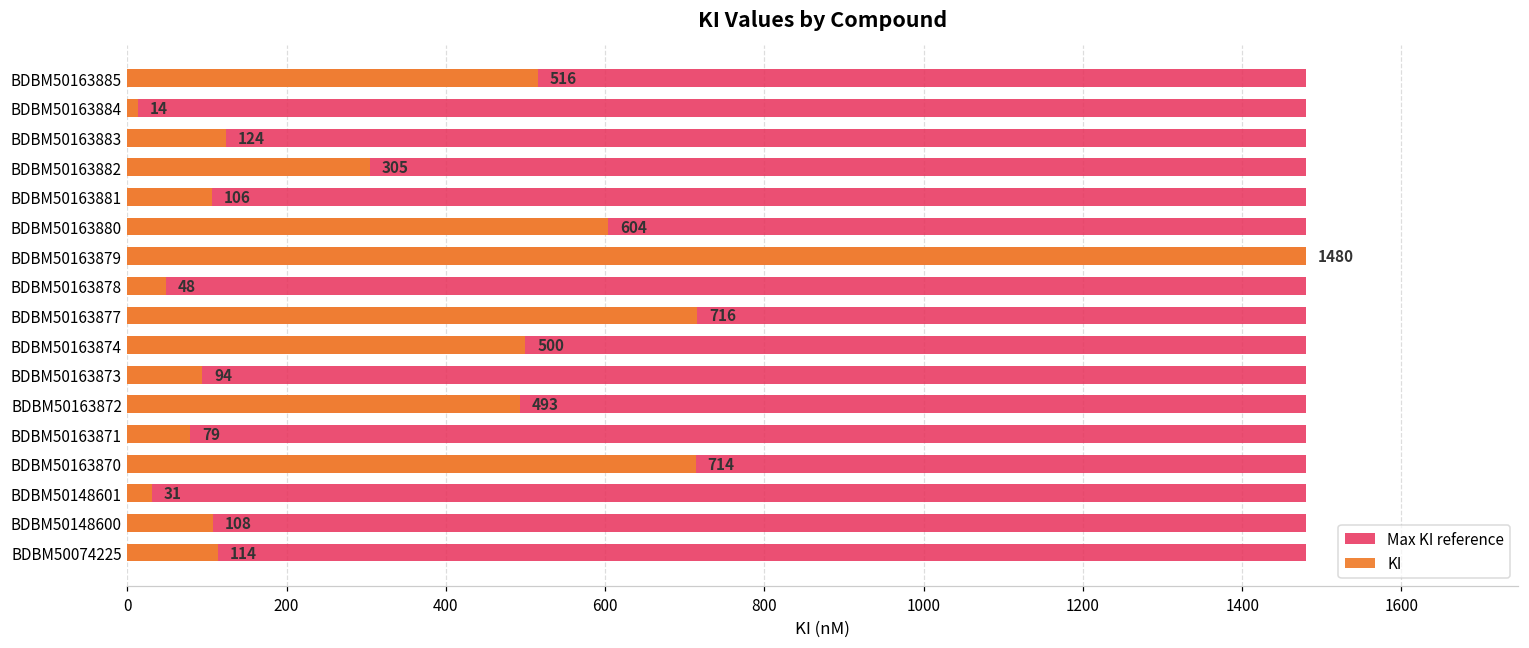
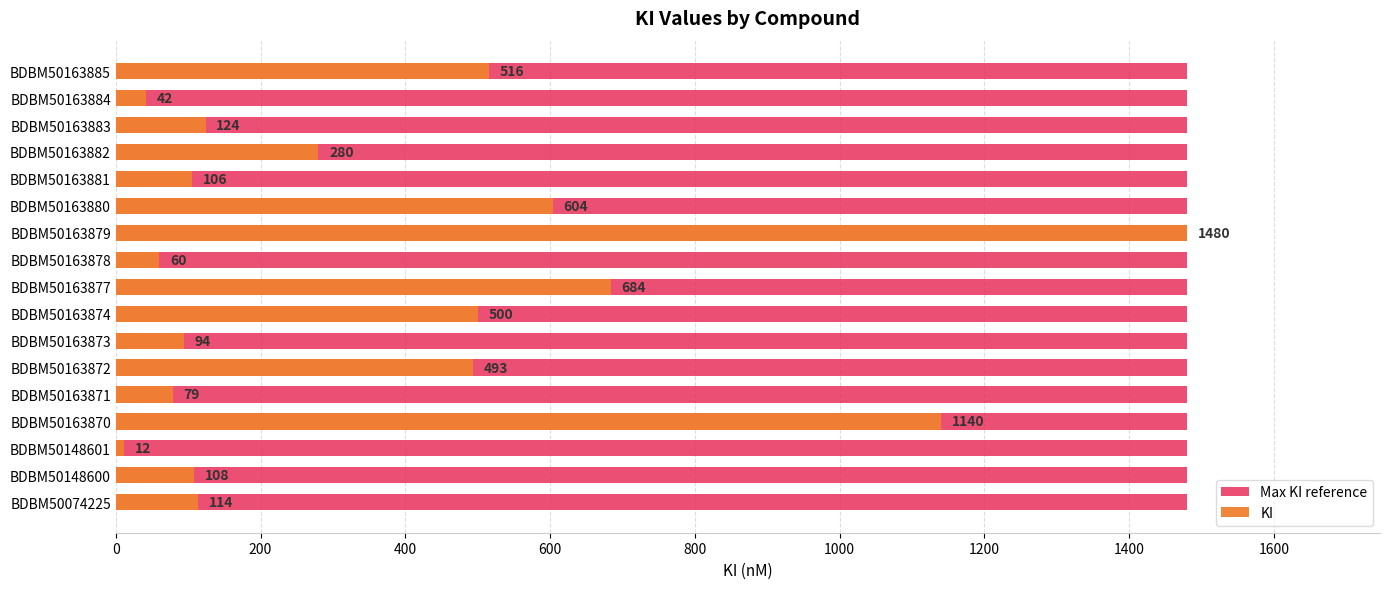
KI, BDBM50163884: 14 -> 42
KI, BDBM50163882: 305 -> 280
KI, BDBM50163878: 48 -> 60
KI, BDBM50163877: 716 -> 684
KI, BDBM50163870: 714 -> 1140
KI, BDBM50148601: 31 -> 12
